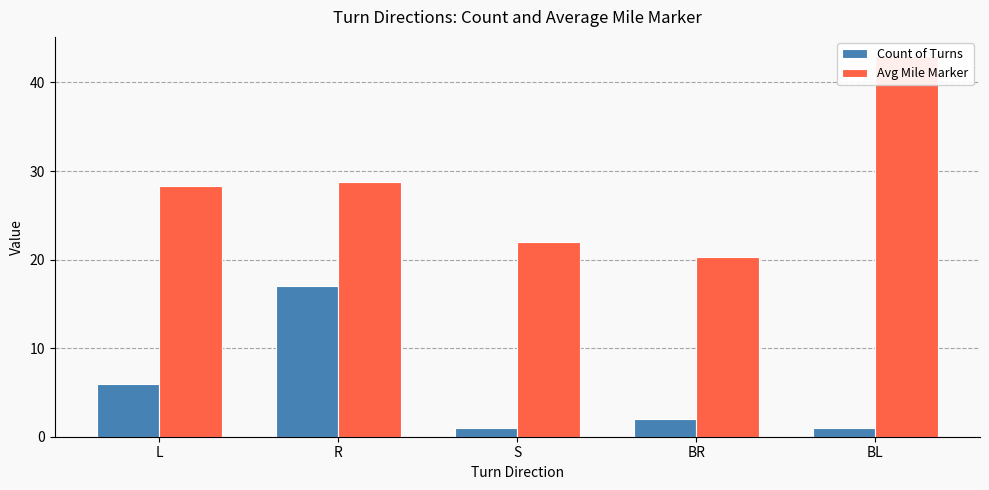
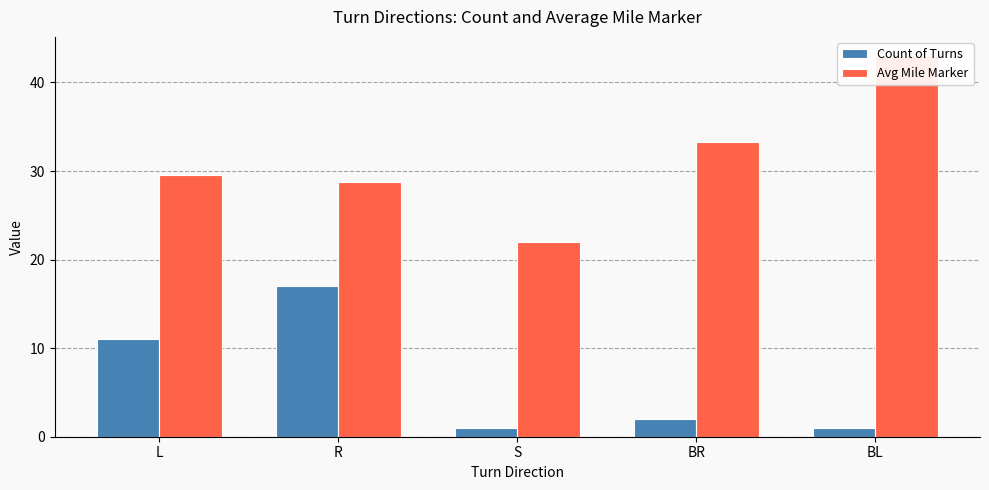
Count of Turns, L: 6 -> 11
Avg Mile Marker, L: 28 -> 30
Avg Mile Marker, BR: 20 -> 33
